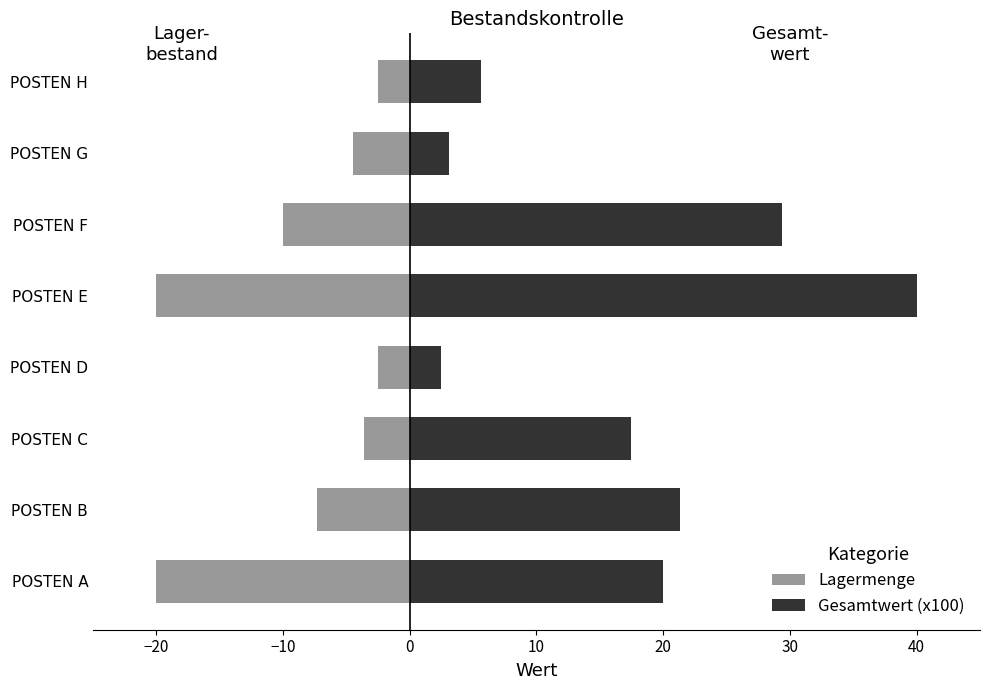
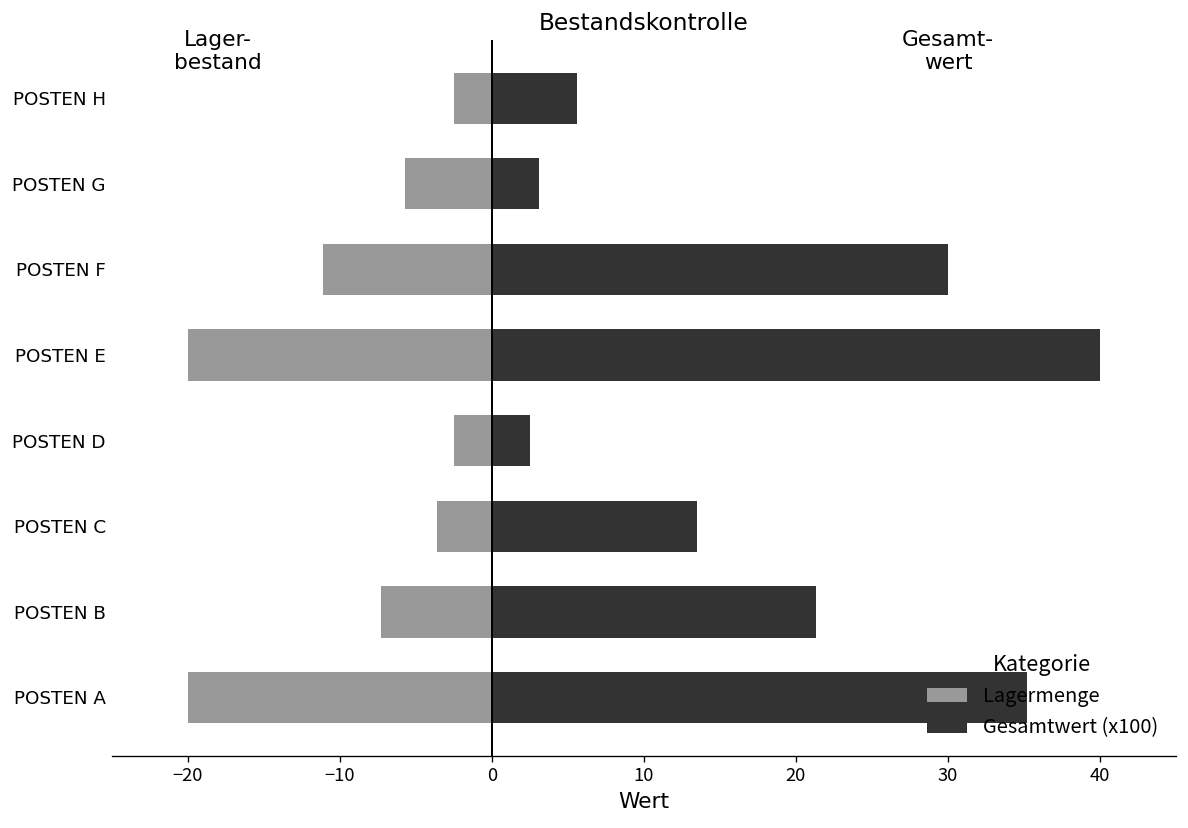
Lagermenge, POSTEN G: -4.5 -> -5.7
Lagermenge, POSTEN F: -10.0 -> -11.1
Gesamtwert (x100), POSTEN F: 29.4 -> 30.0
Gesamtwert (x100), POSTEN C: 17.4 -> 13.5
Gesamtwert (x100), POSTEN A: 20.0 -> 35.2
